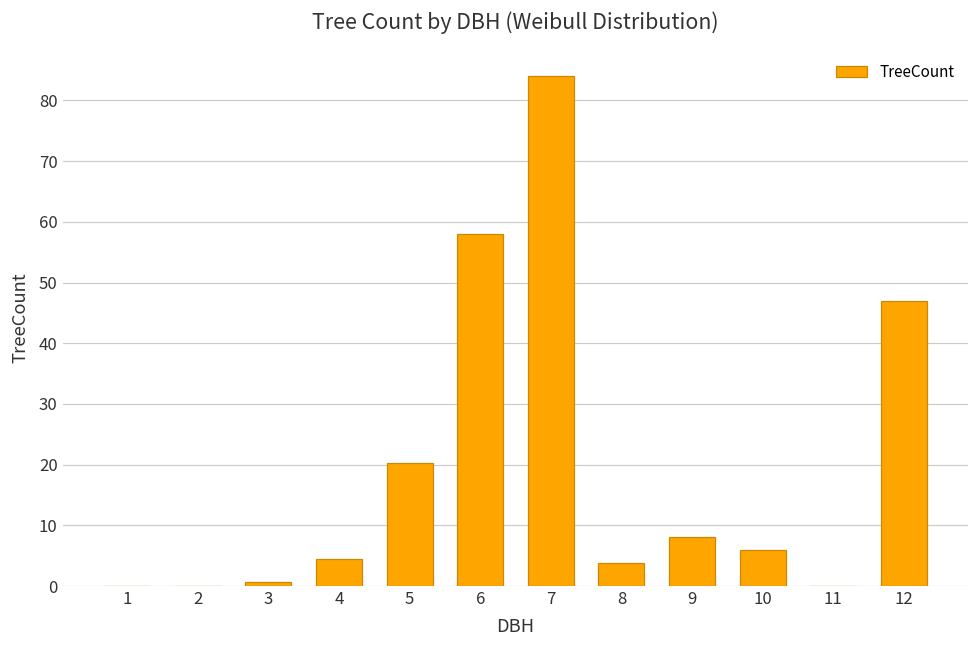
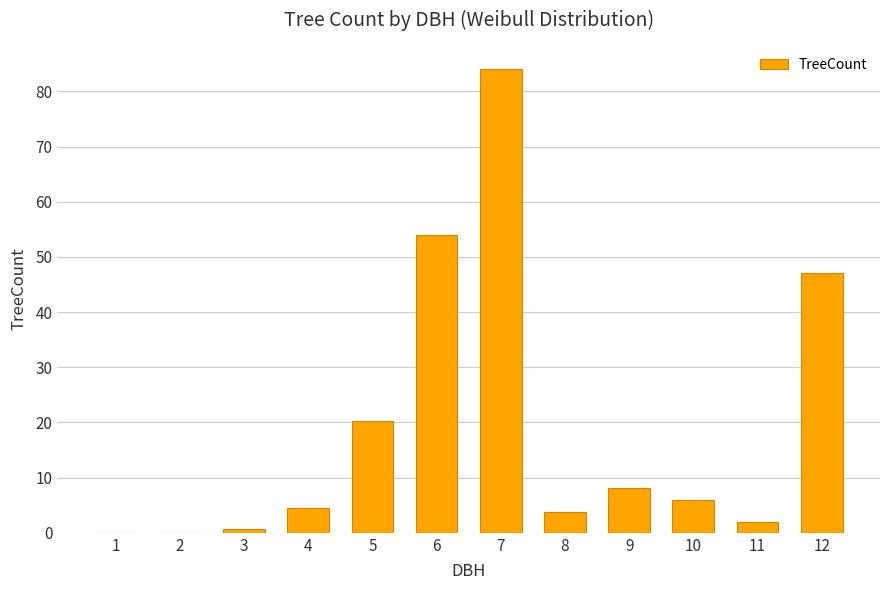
6: 58 -> 54
11: 0 -> 2
